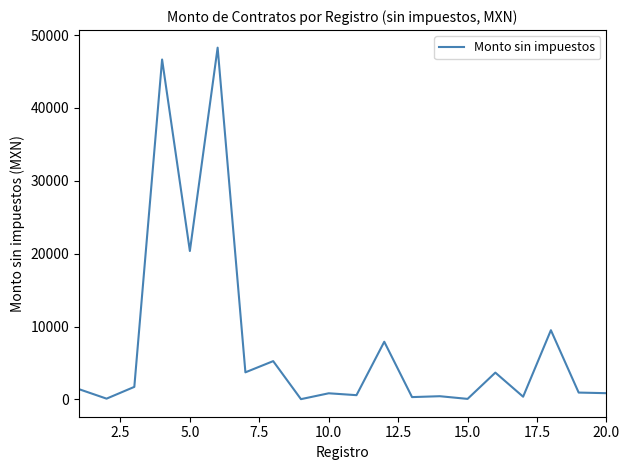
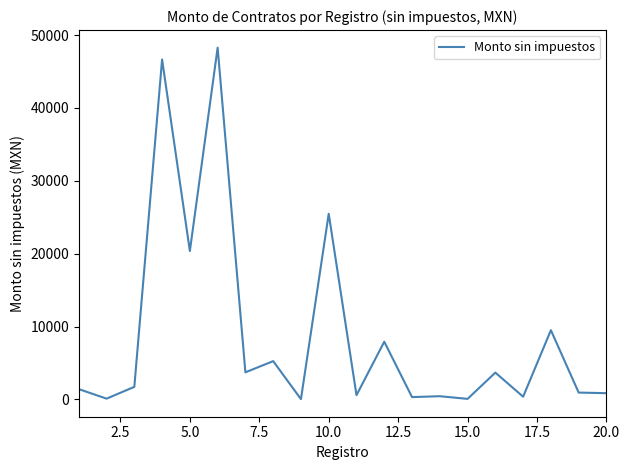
10.0: 1000 -> 25000
